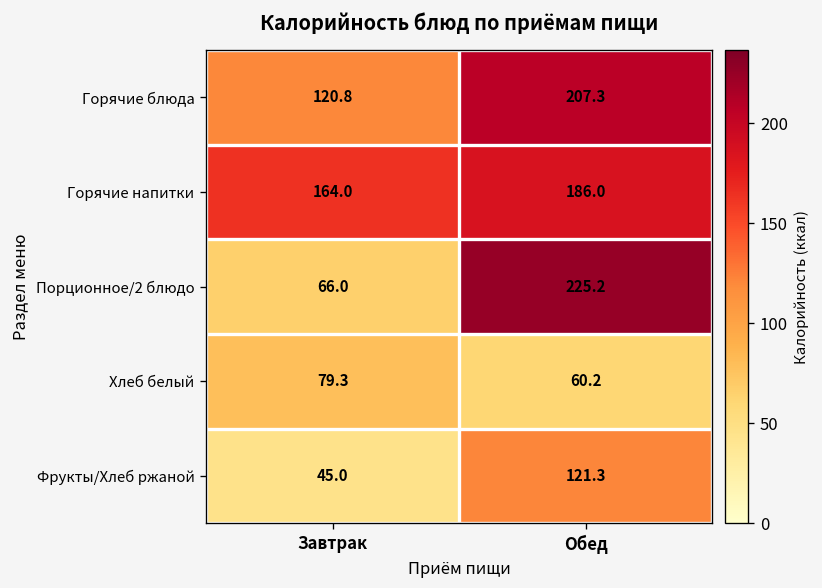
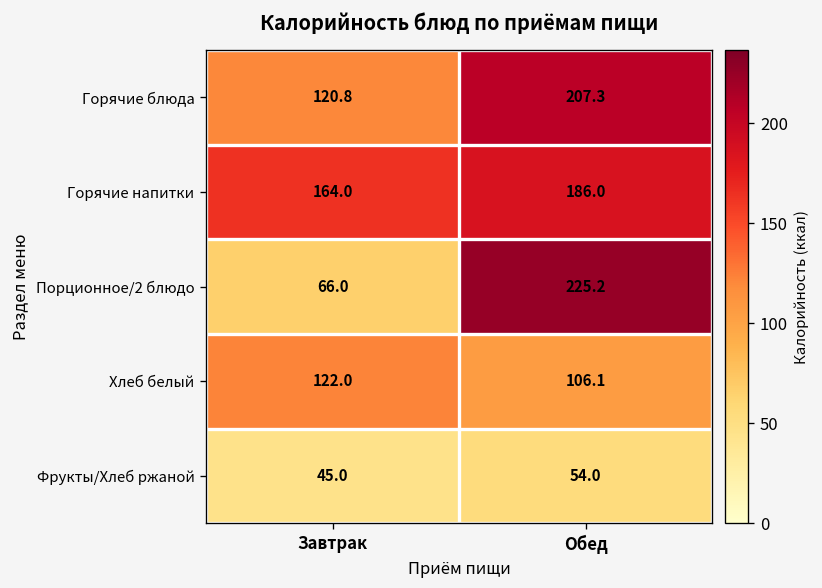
Хлеб белый, Завтрак: 79.3 -> 122.0
Хлеб белый, Обед: 60.2 -> 106.1
Фрукты/Хлеб ржаной, Обед: 121.3 -> 54.0
